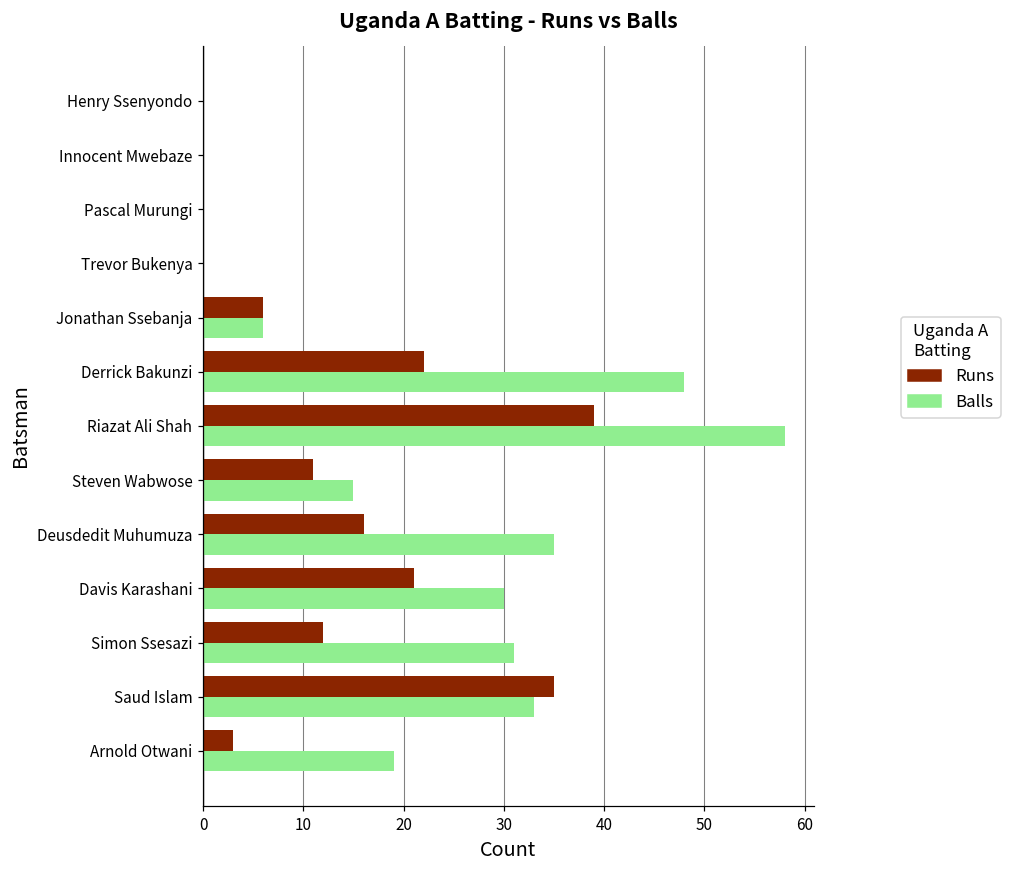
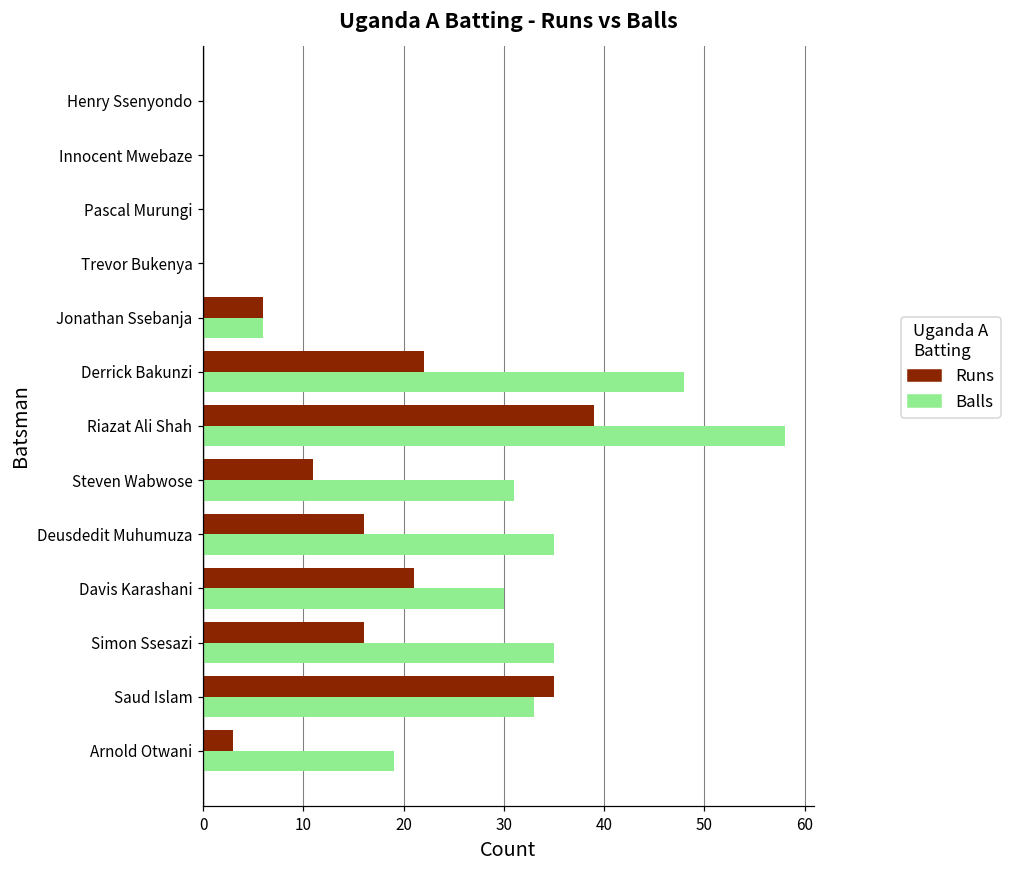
Balls, Steven Wabwose: 15 -> 31
Runs, Simon Ssesazi: 12 -> 16
Balls, Simon Ssesazi: 31 -> 35
